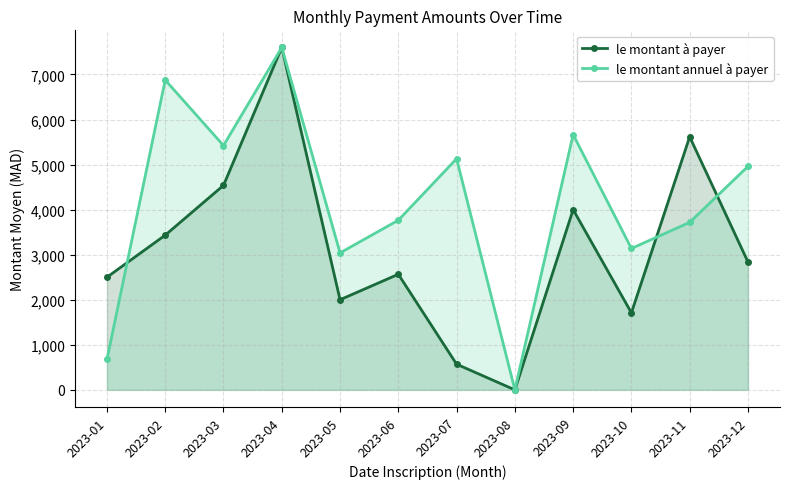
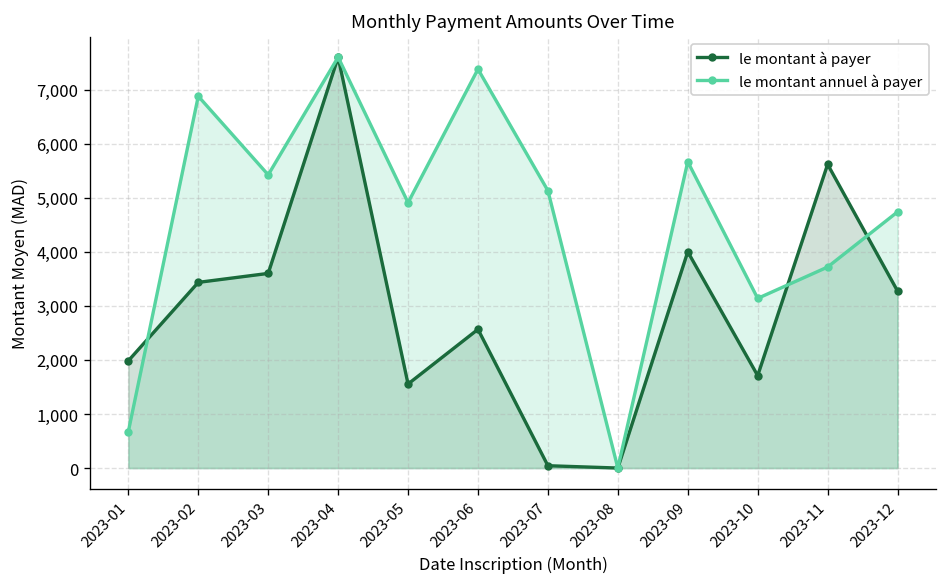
le montant à payer, 2023-01: 2,500 -> 2,000
le montant à payer, 2023-03: 4,500 -> 3,600
le montant à payer, 2023-05: 2,000 -> 1,600
le montant annuel à payer, 2023-05: 3,000 -> 4,900
le montant annuel à payer, 2023-06: 3,800 -> 7,400
le montant à payer, 2023-07: 600 -> 0
le montant à payer, 2023-12: 2,800 -> 3,300
le montant annuel à payer, 2023-12: 5,000 -> 4,700
